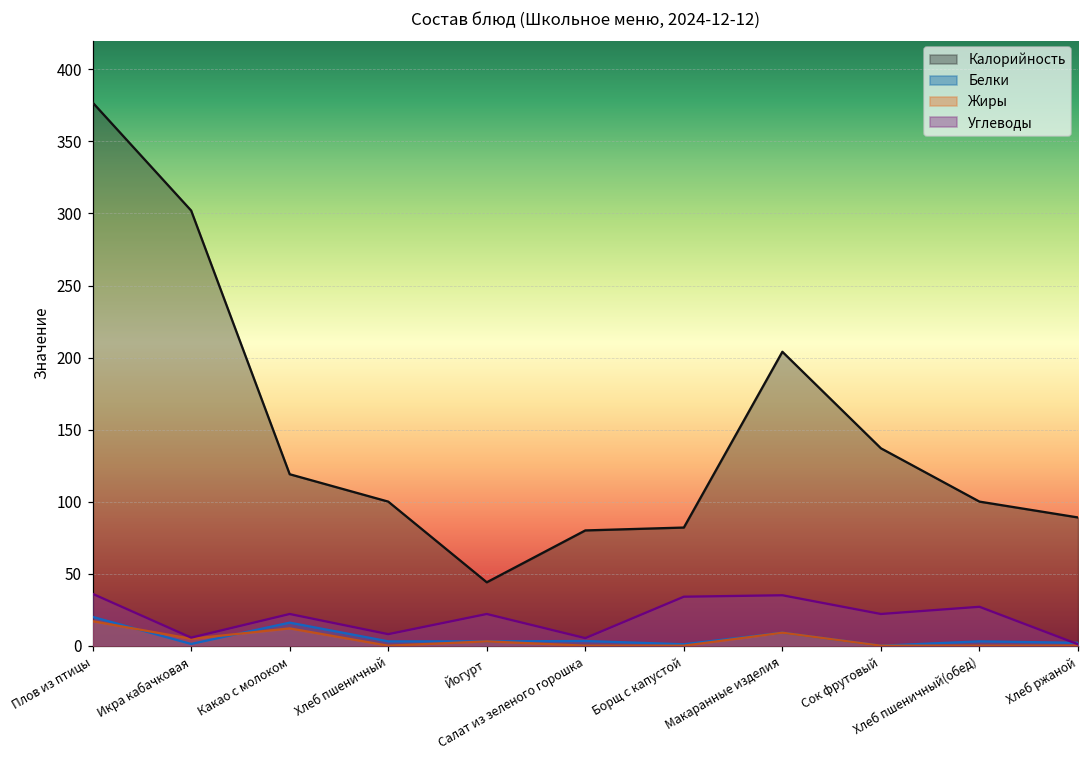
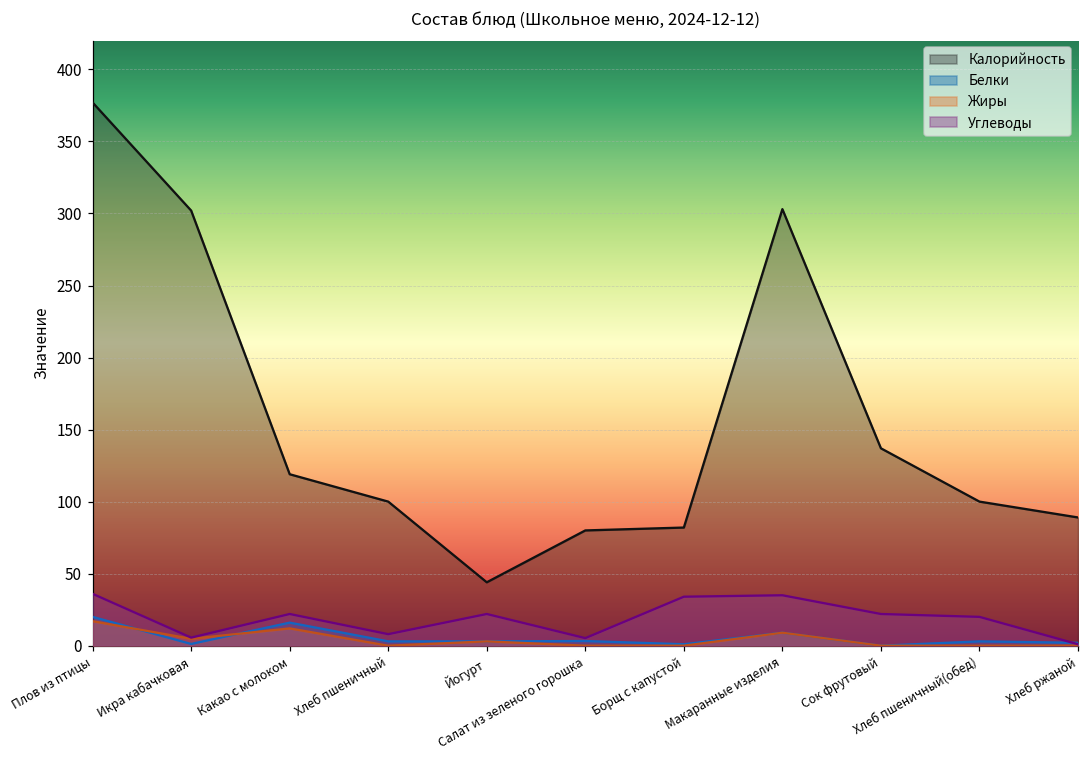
Калорийность, Макаранные изделия: 204 -> 303
Углеводы, Хлеб пшеничный(обед): 27 -> 20
